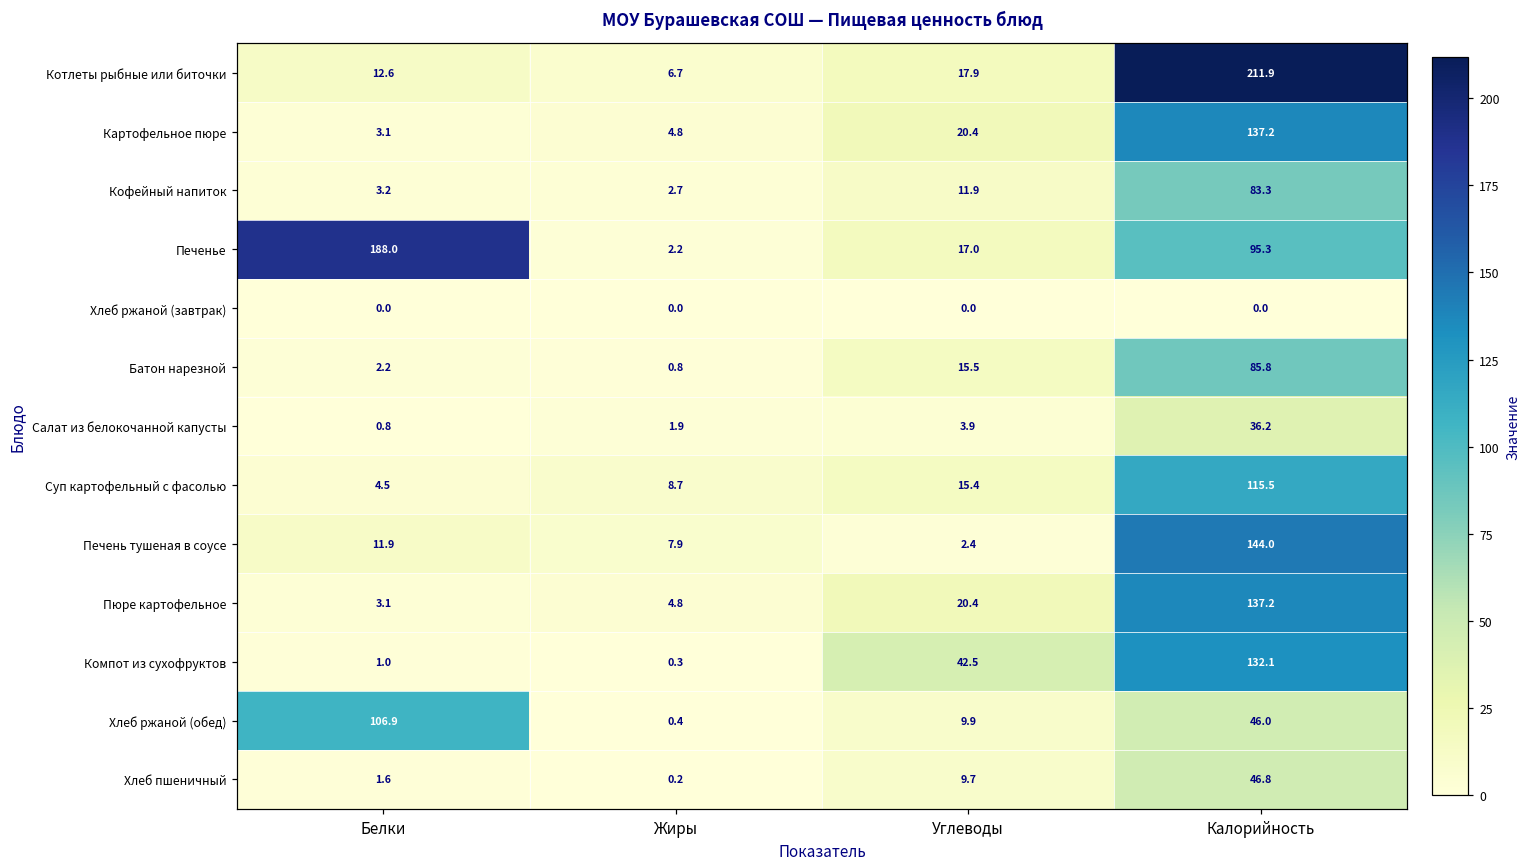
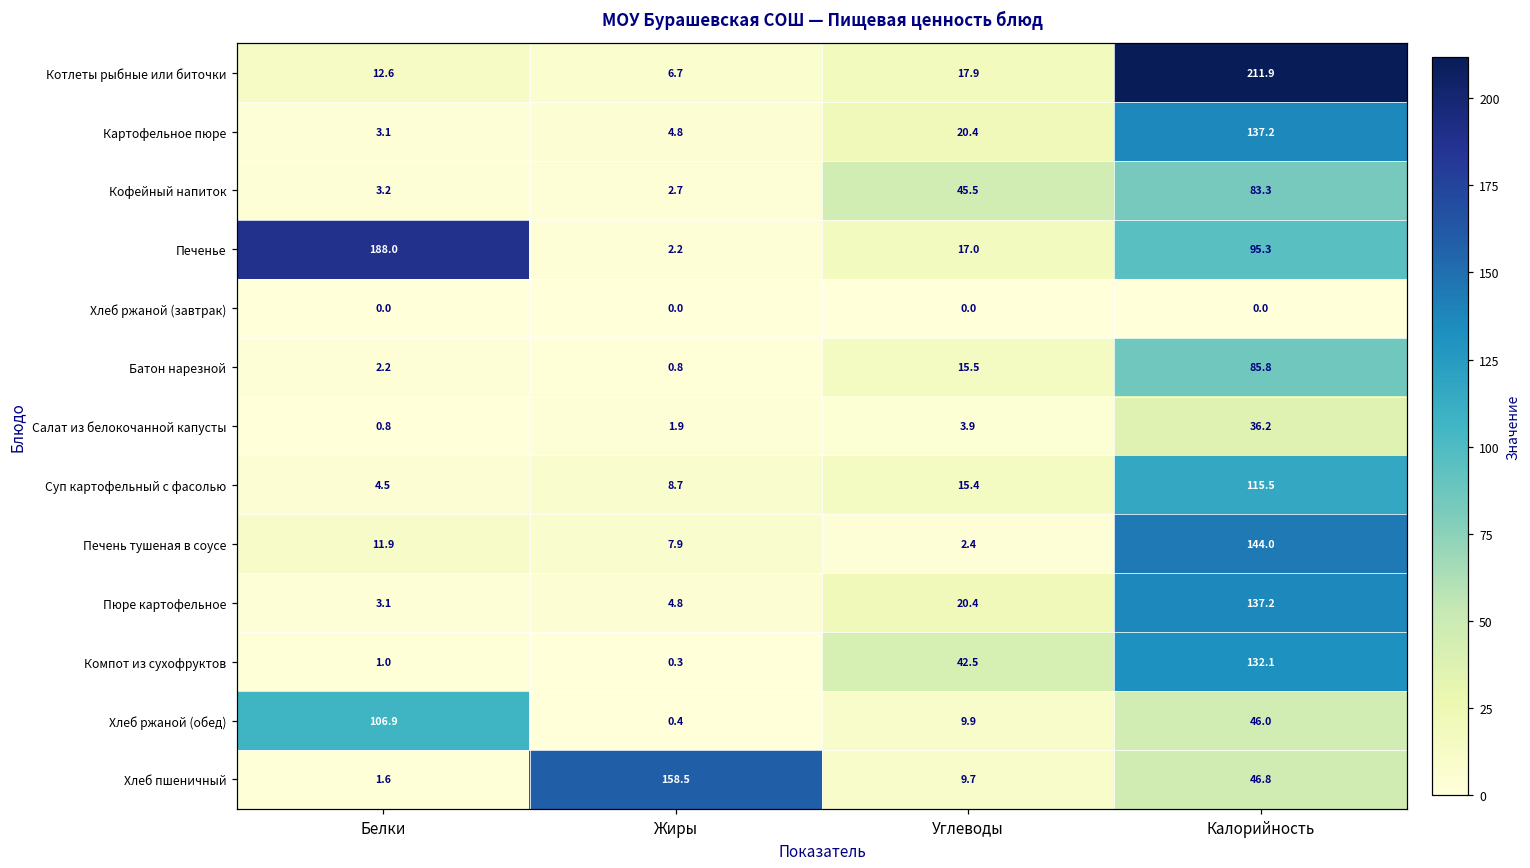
Кофейный напиток, Углеводы: 11.9 -> 45.5
Хлеб пшеничный, Жиры: 0.2 -> 158.5
